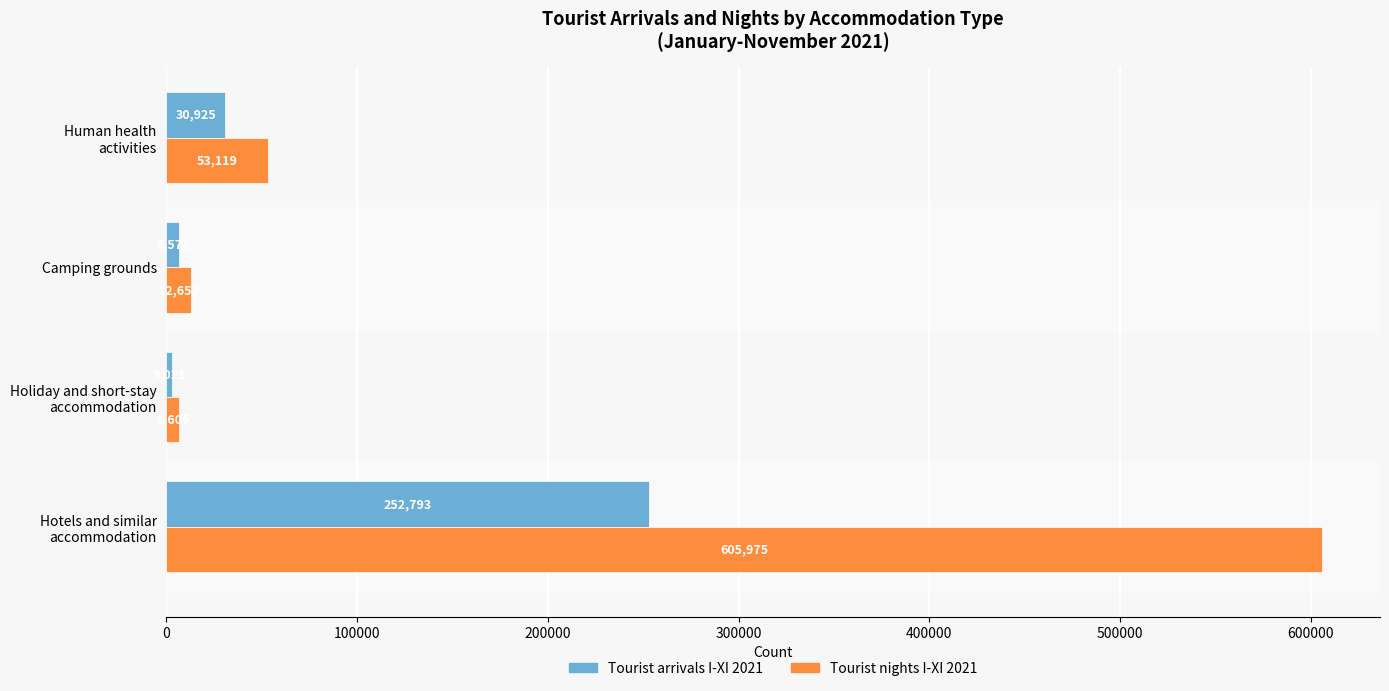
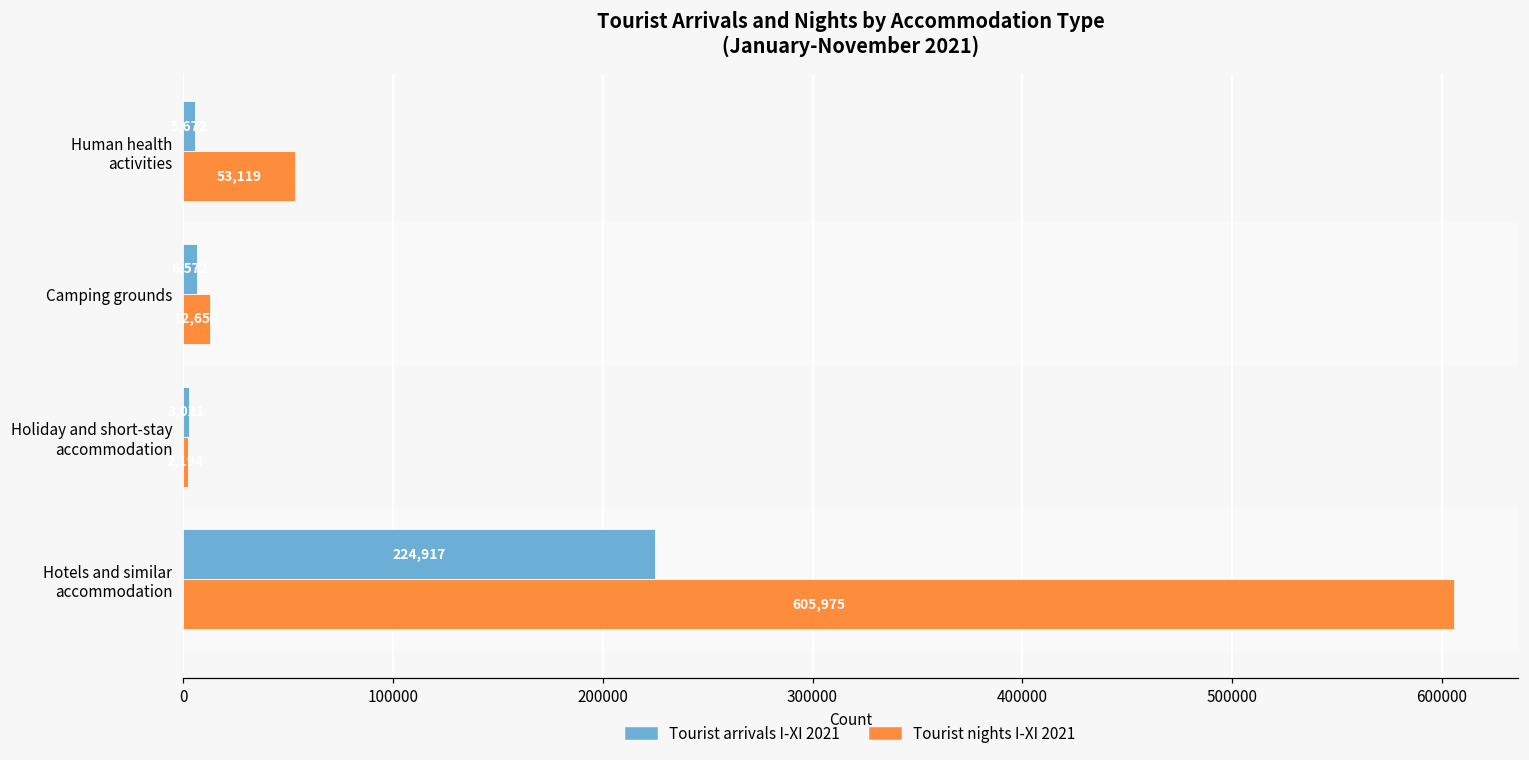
Tourist arrivals I-XI 2021, Human health activities: 31000 -> 6000
Tourist nights I-XI 2021, Holiday and short-stay accommodation: 7000 -> 2000
Tourist arrivals I-XI 2021, Hotels and similar accommodation: 252,793 -> 224,917
